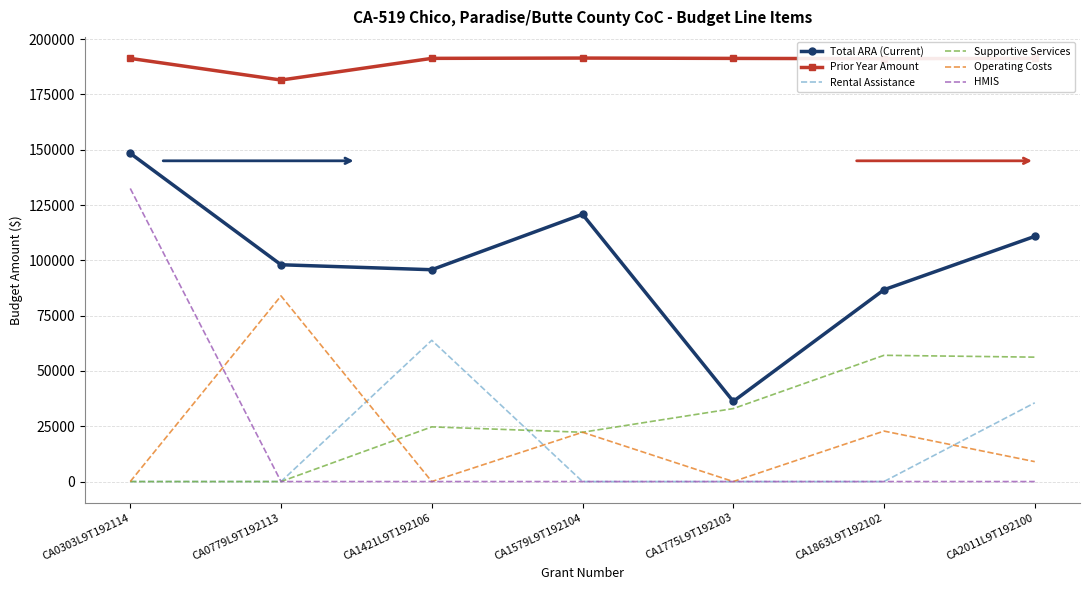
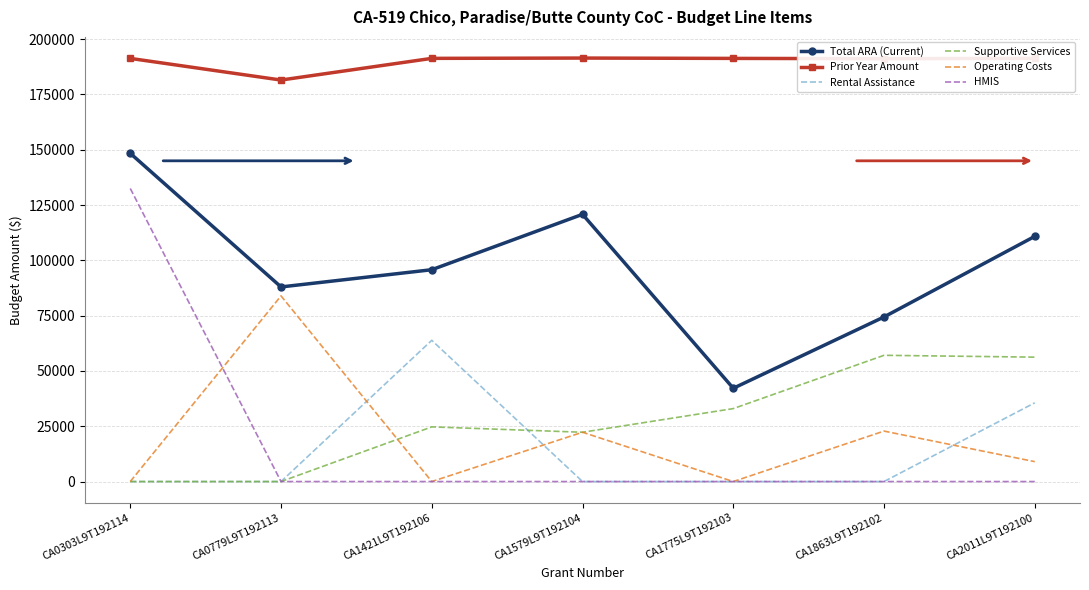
Total ARA (Current), CA0779L9T192113: 98000 -> 88000
Total ARA (Current), CA1775L9T192103: 36000 -> 42000
Total ARA (Current), CA1863L9T192102: 87000 -> 74000
